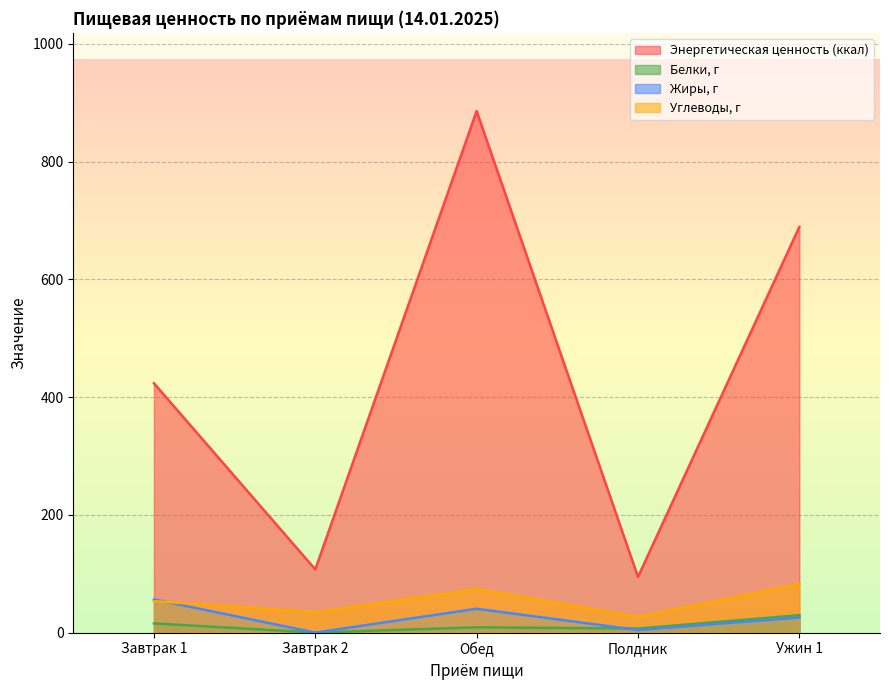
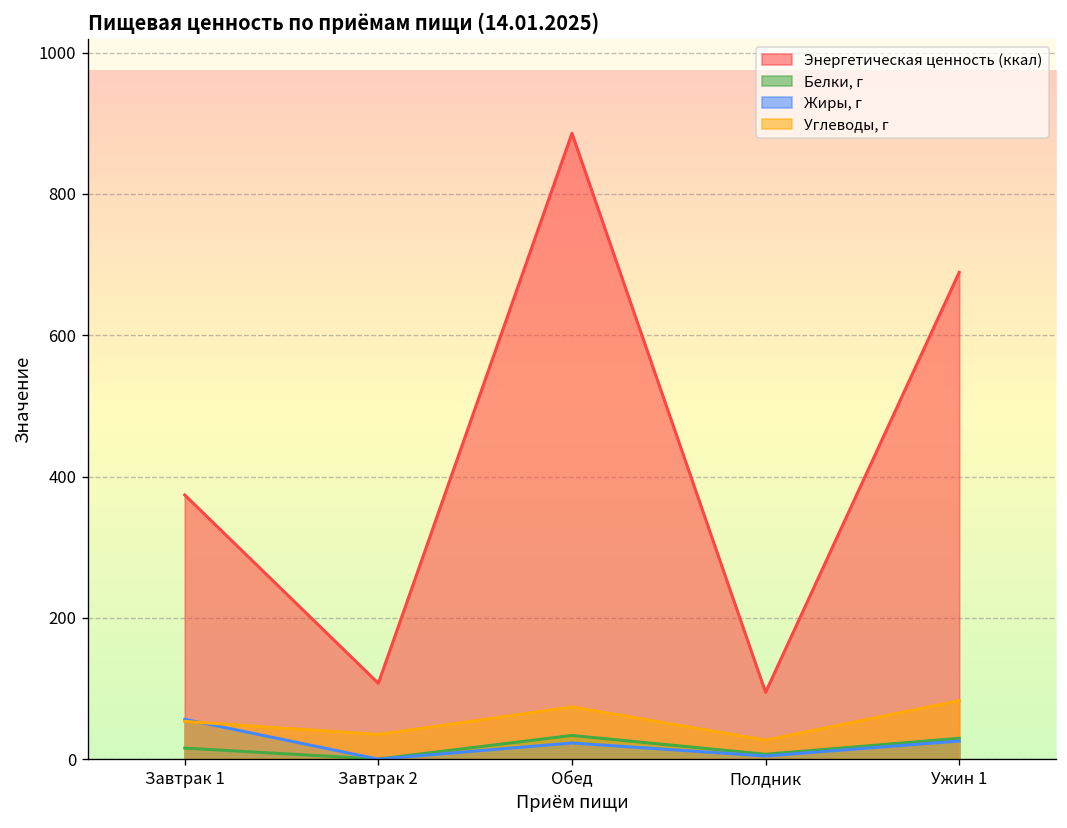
Энергетическая ценность (ккал), Завтрак 1: 420 -> 370
Белки, г, Обед: 10 -> 30
Жиры, г, Обед: 40 -> 20
